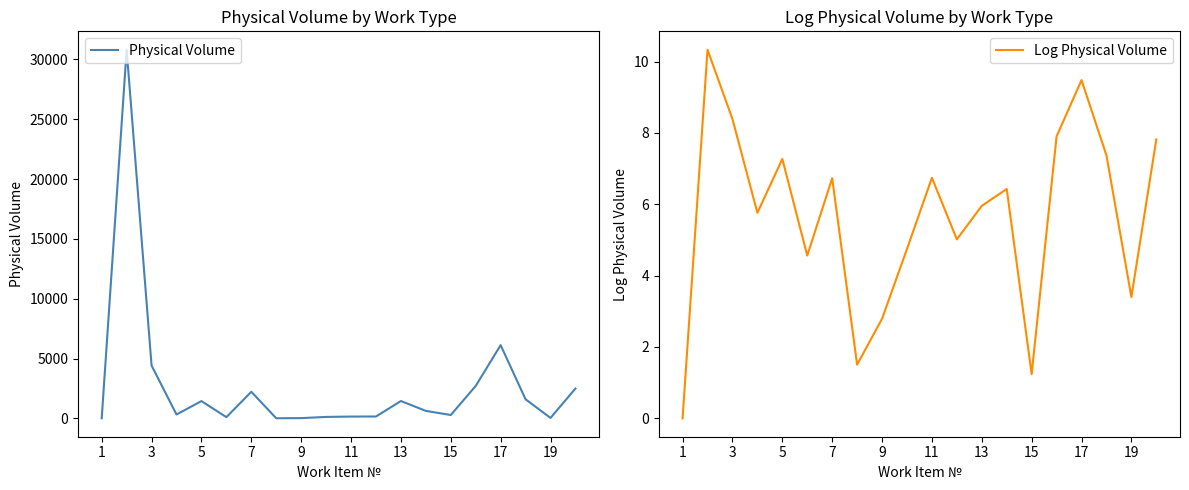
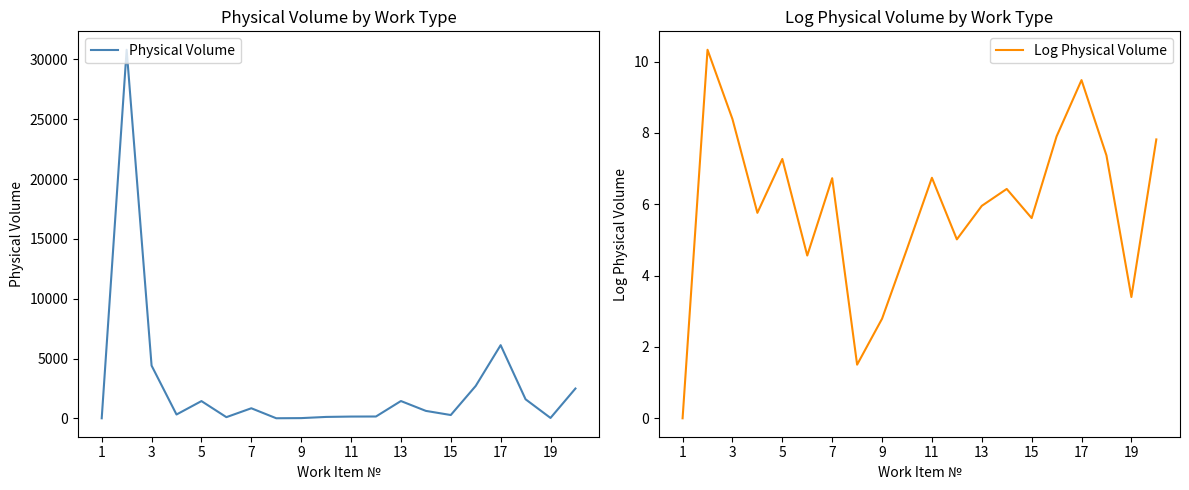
Physical Volume by Work Type, 7: 2200 -> 800
Log Physical Volume by Work Type, 15: 1.2 -> 5.6
